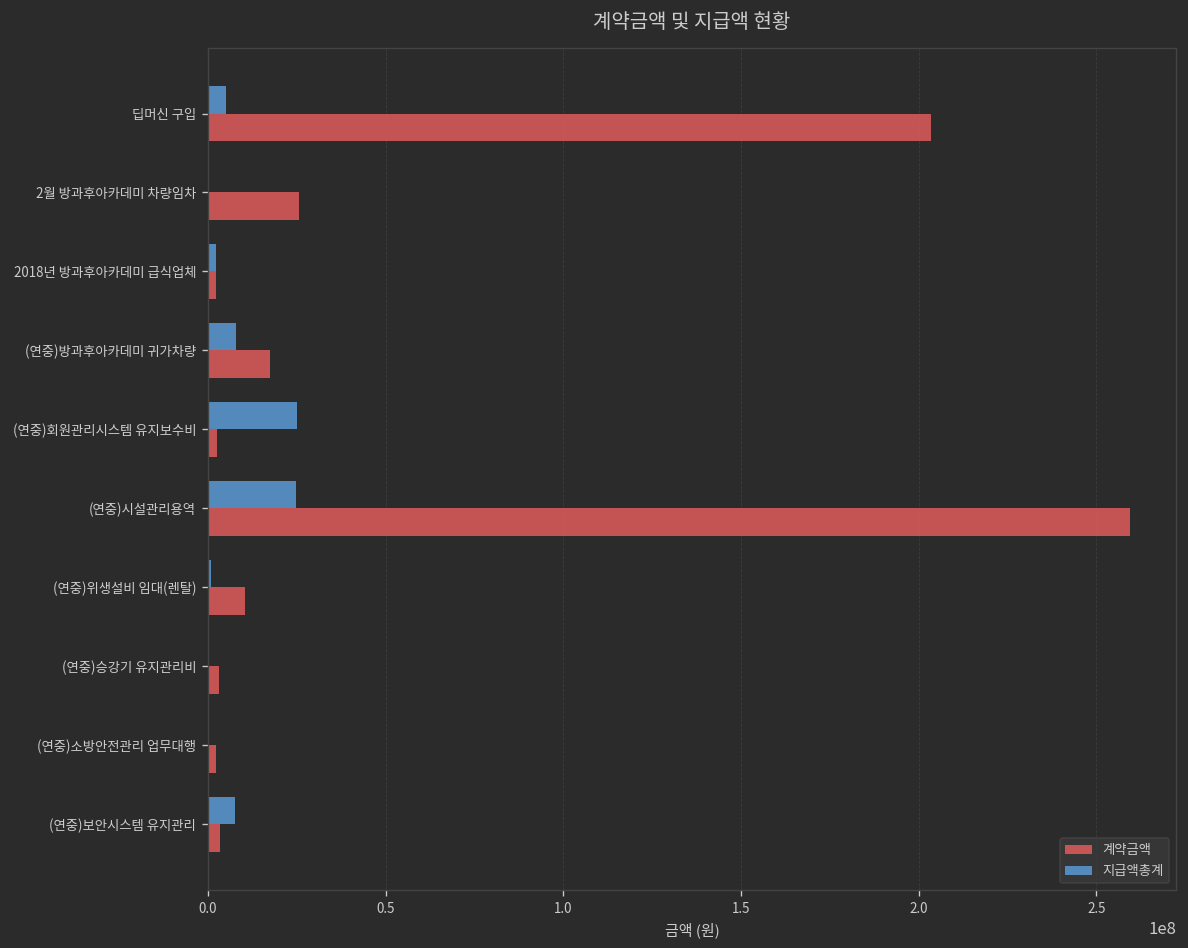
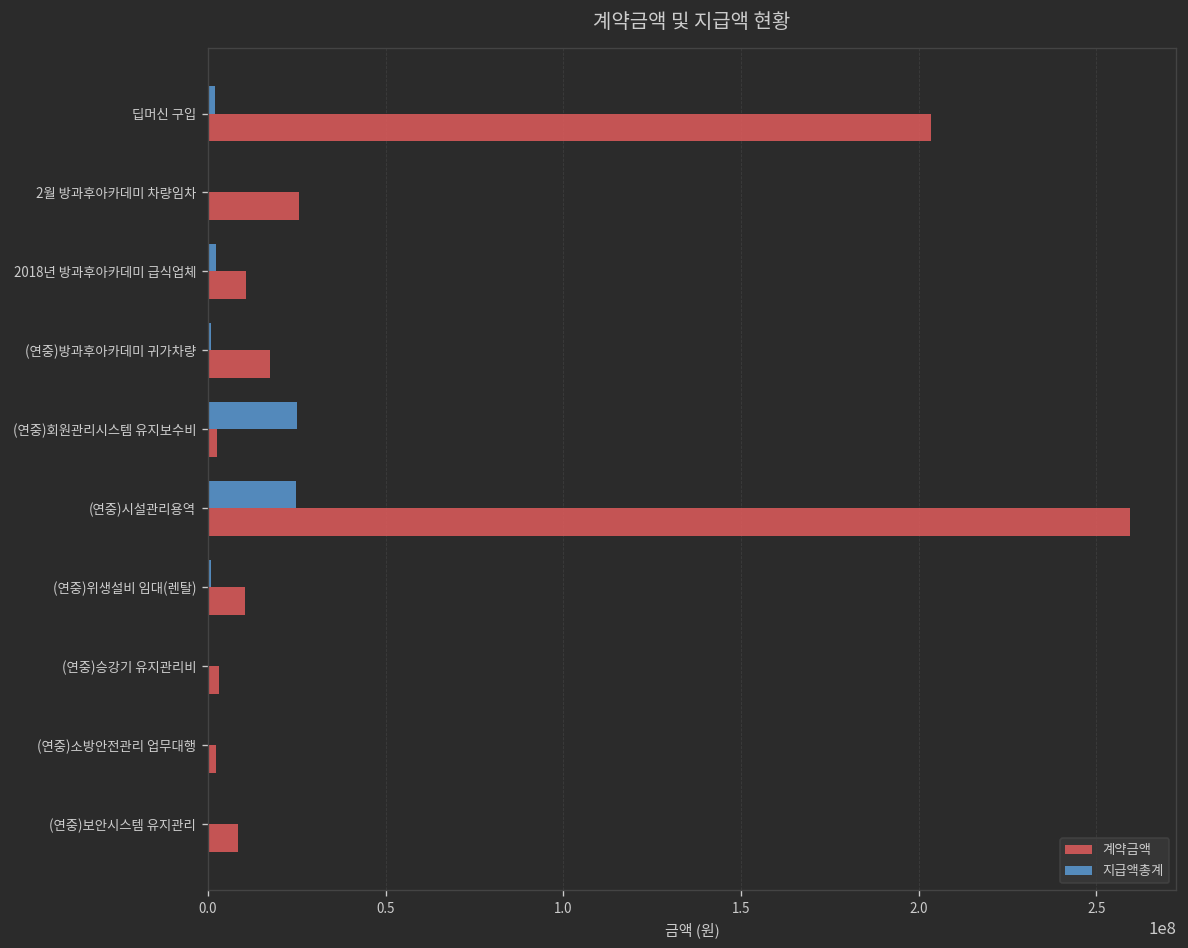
지급액총계, 딥머신 구입: 5000000 -> 2000000
계약금액, 2018년 방과후아카데미 급식업체: 2000000 -> 11000000
지급액총계, (연중)방과후아카데미 귀가차량: 8000000 -> 1000000
지급액총계, (연중)보안시스템 유지관리: 8000000 -> 0
계약금액, (연중)보안시스템 유지관리: 3000000 -> 9000000
